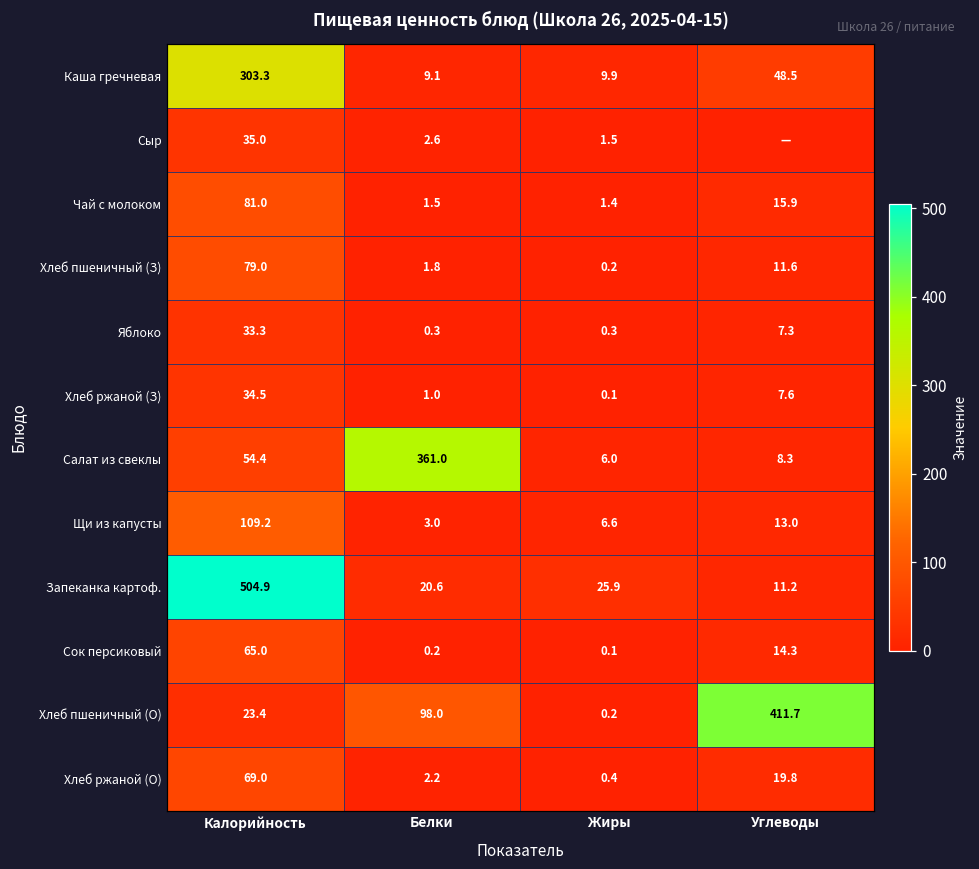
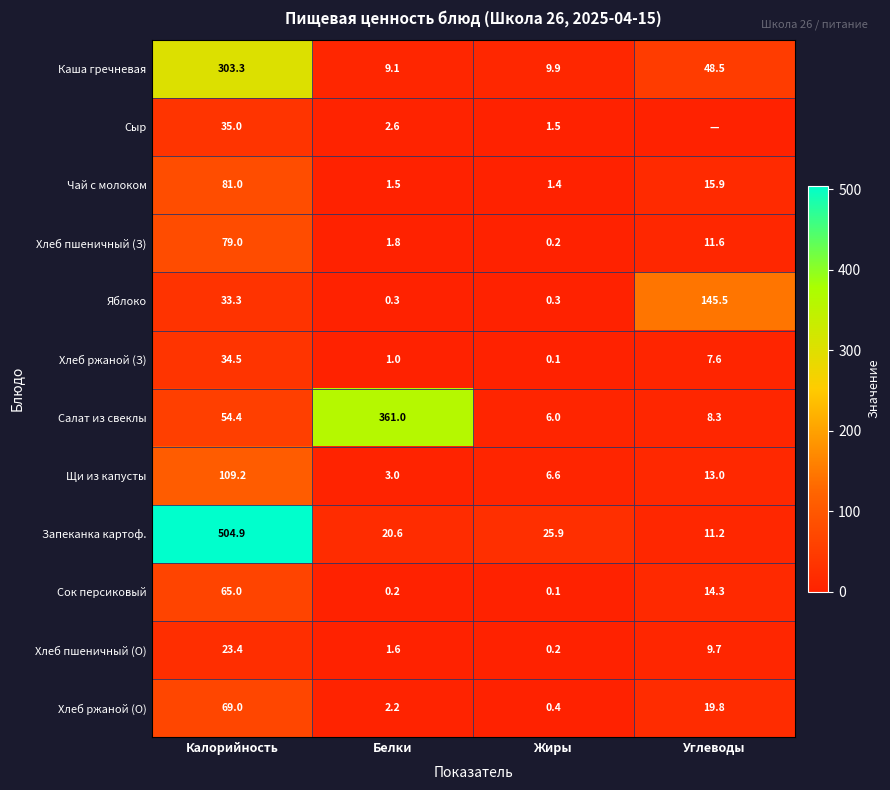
Яблоко, Углеводы: 7.3 -> 145.5
Хлеб пшеничный (О), Белки: 98.0 -> 1.6
Хлеб пшеничный (О), Углеводы: 411.7 -> 9.7
